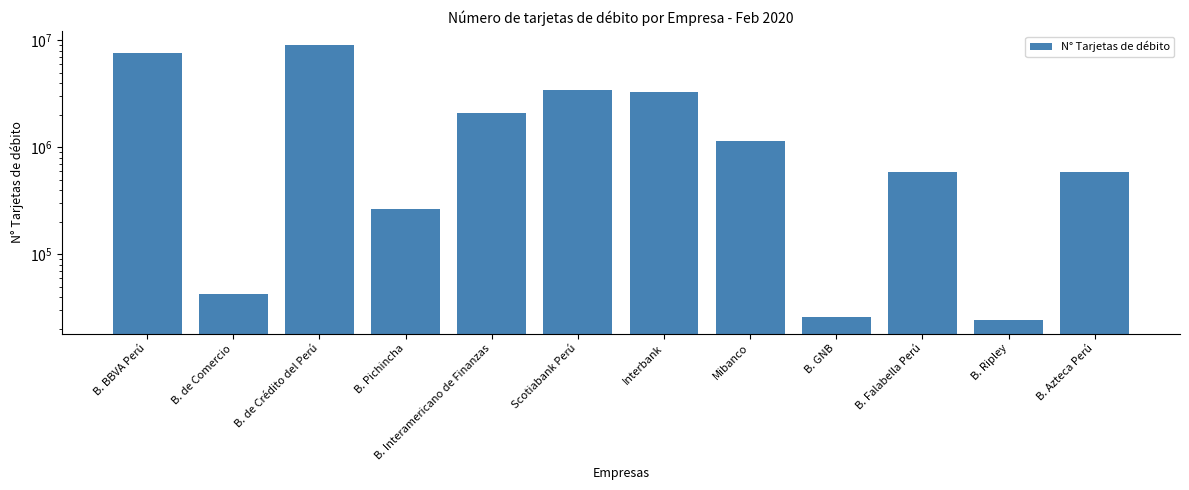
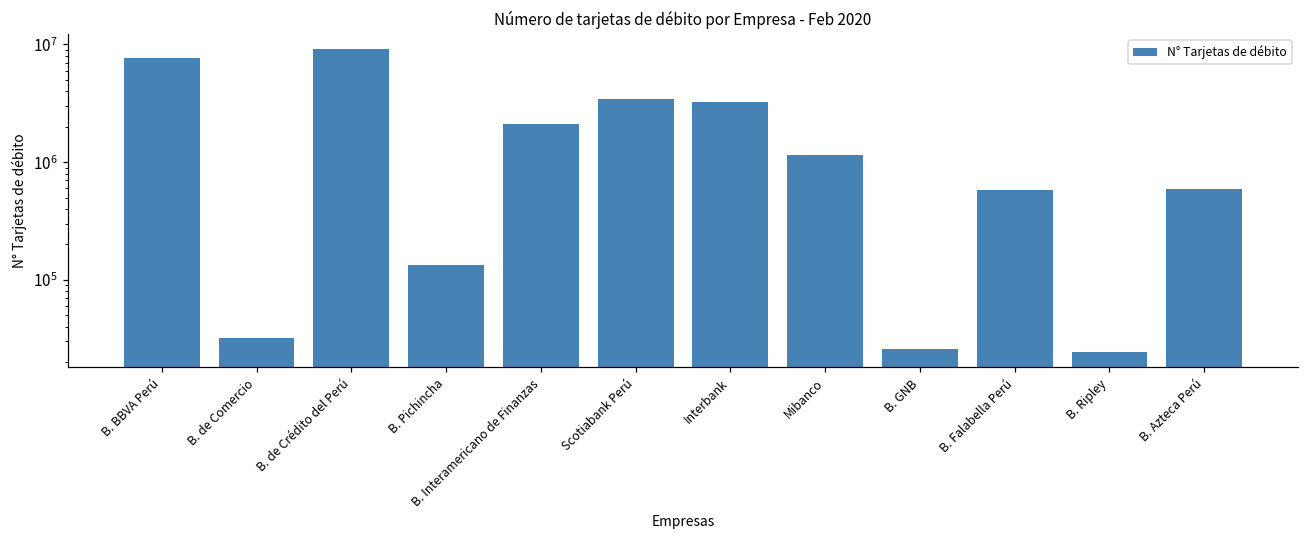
B. de Comercio: 42000 -> 32000
B. Pichincha: 260000 -> 130000
